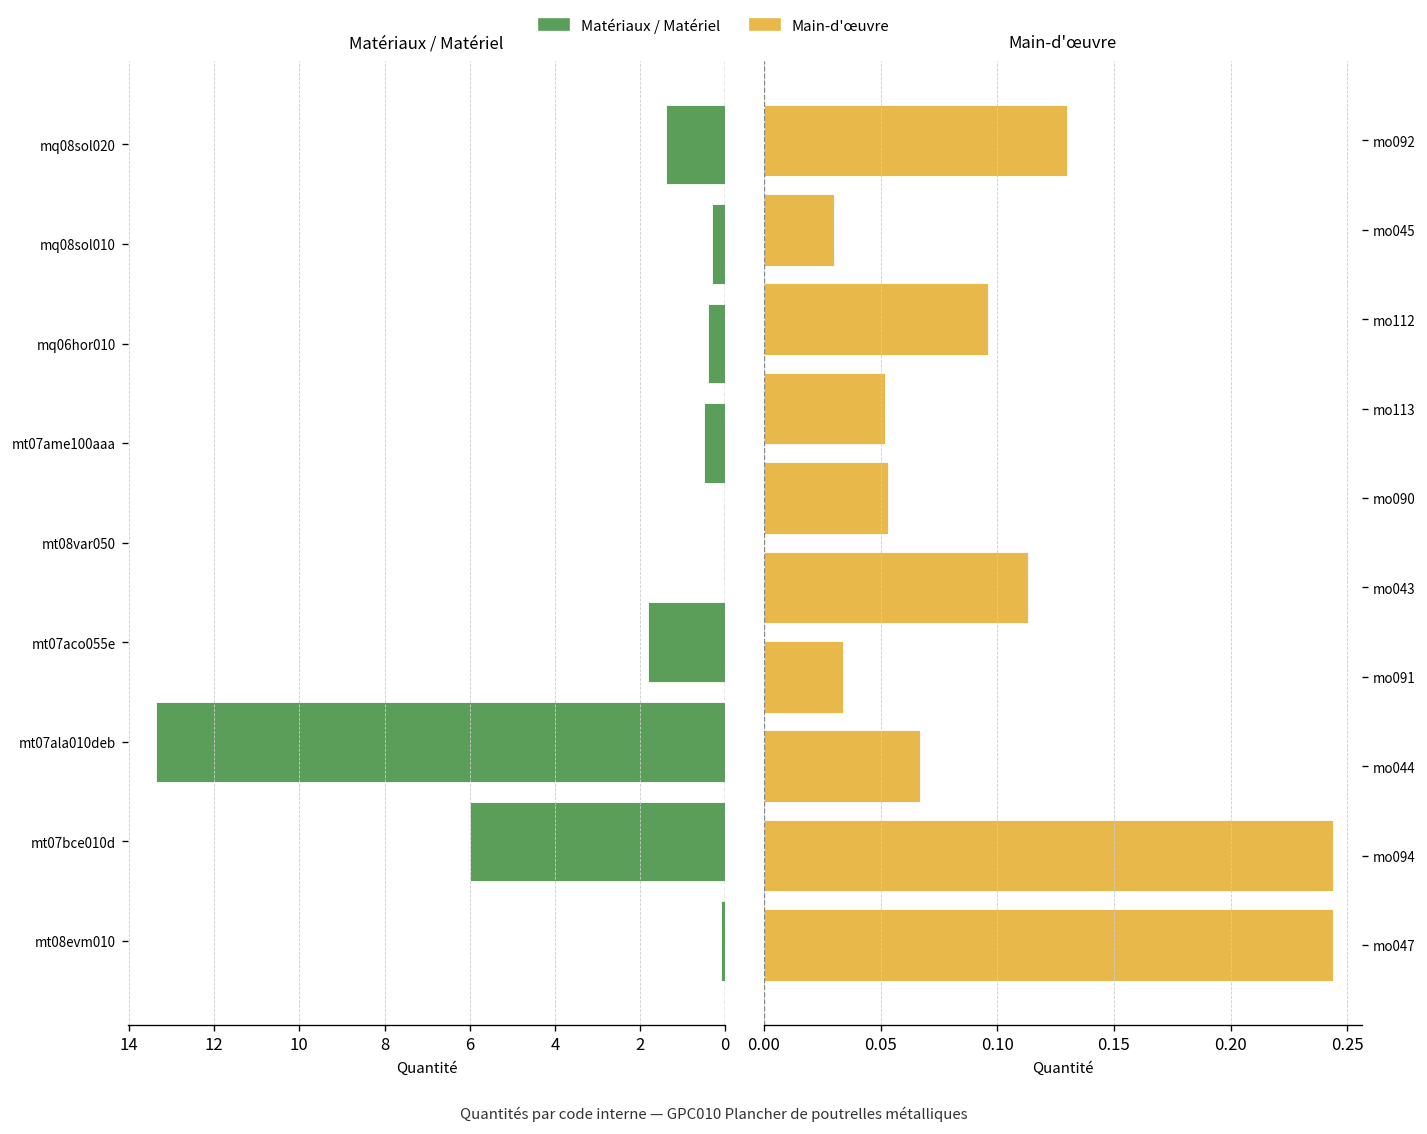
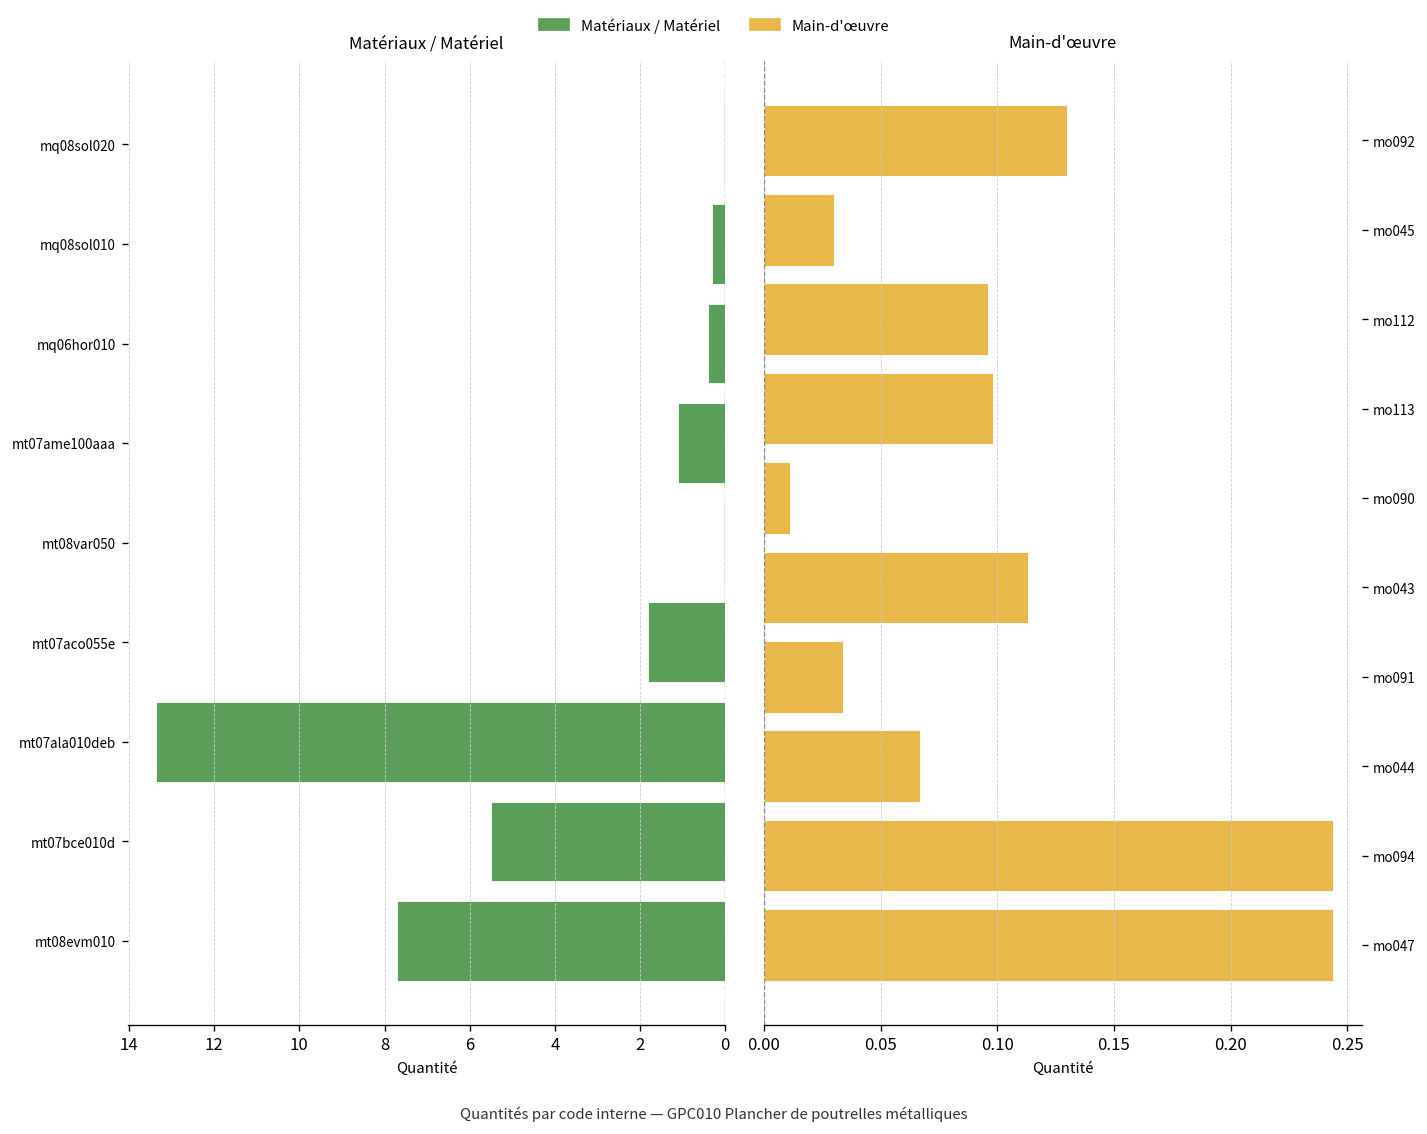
Matériaux / Matériel, mq08sol020: 1.4 -> 0.0
Matériaux / Matériel, mt07ame100aaa: 0.5 -> 1.1
Matériaux / Matériel, mt07bce010d: 6.0 -> 5.5
Matériaux / Matériel, mt08evm010: 0.1 -> 7.7
Main-d'œuvre, mo113: 0.052 -> 0.098
Main-d'œuvre, mo090: 0.053 -> 0.011
